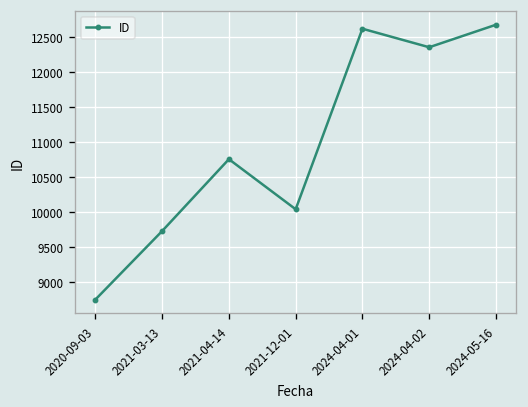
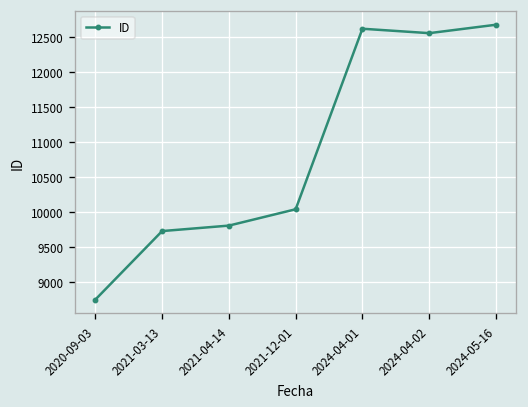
2021-04-14: 10800 -> 9800
2024-04-02: 12400 -> 12600
